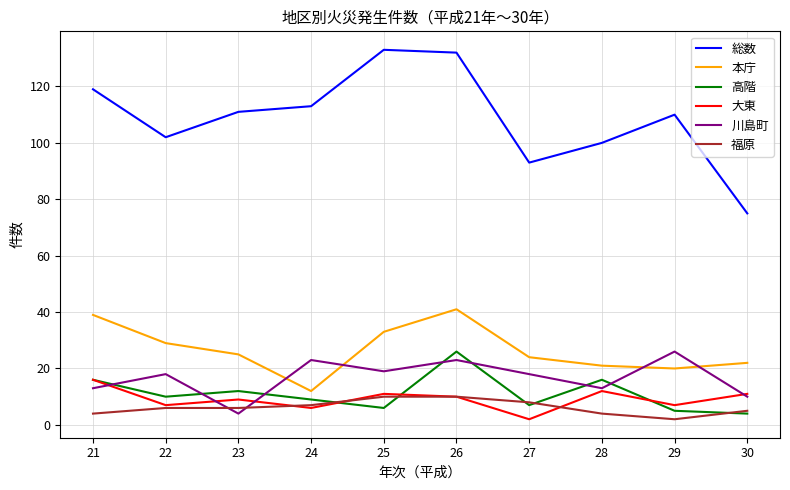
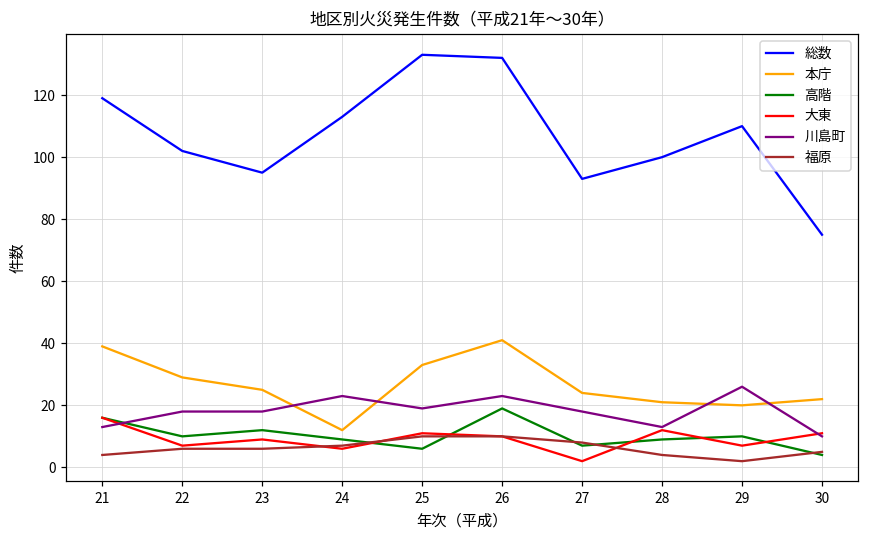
総数, 23: 111 -> 95
川島町, 23: 4 -> 18
高階, 26: 26 -> 19
高階, 28: 16 -> 9
高階, 29: 5 -> 10
